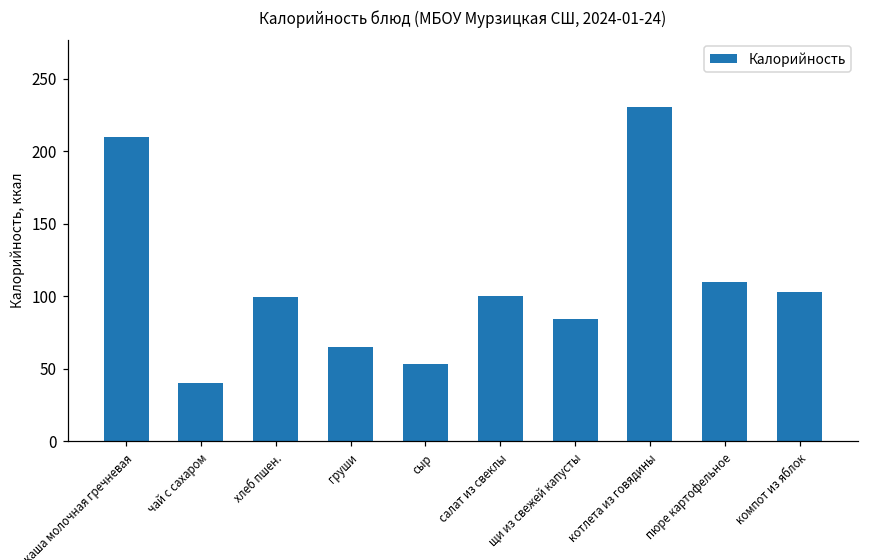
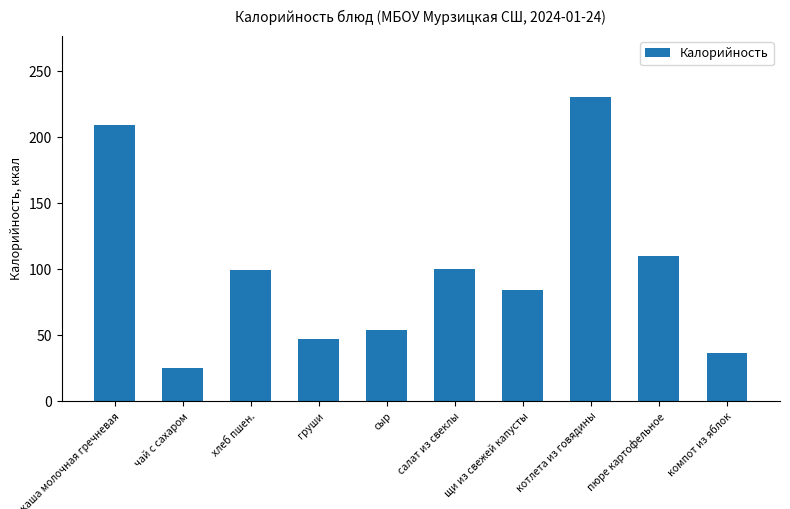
чай с сахаром: 40 -> 25
груши: 65 -> 47
компот из яблок: 103 -> 37
